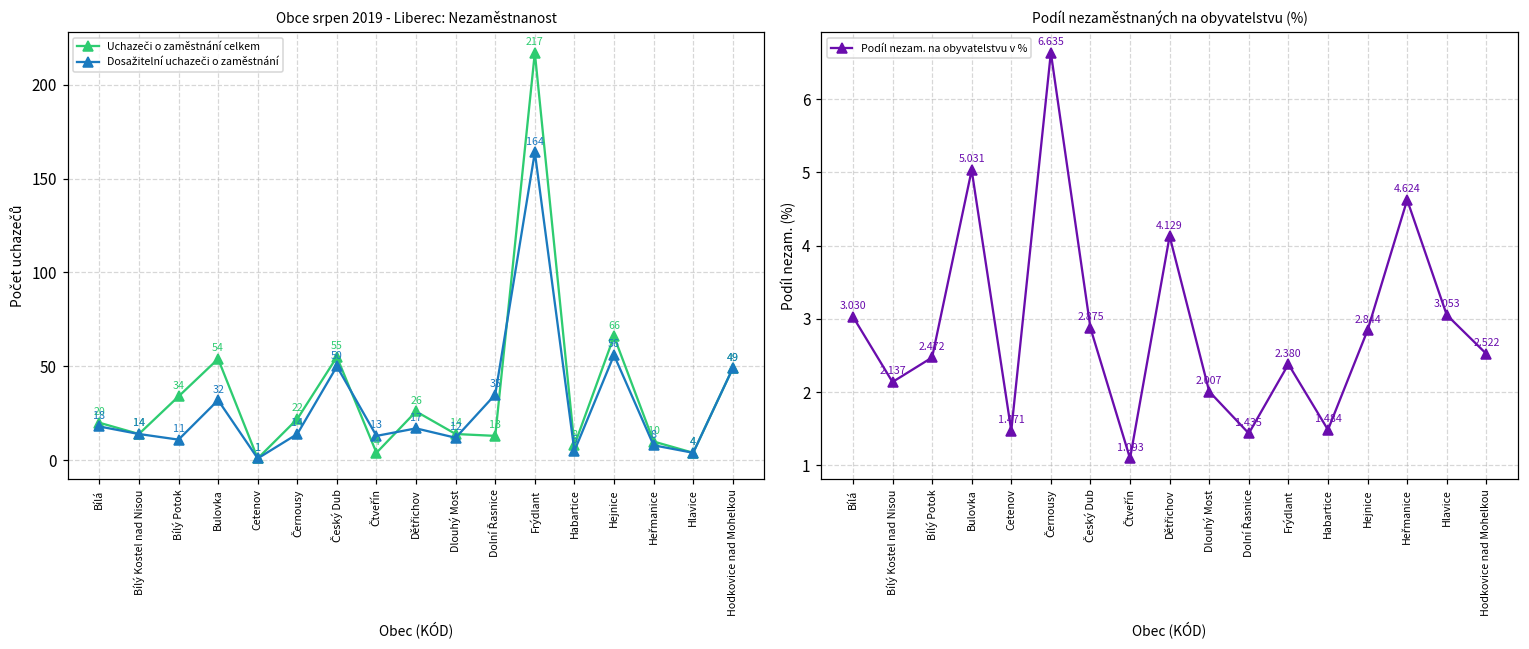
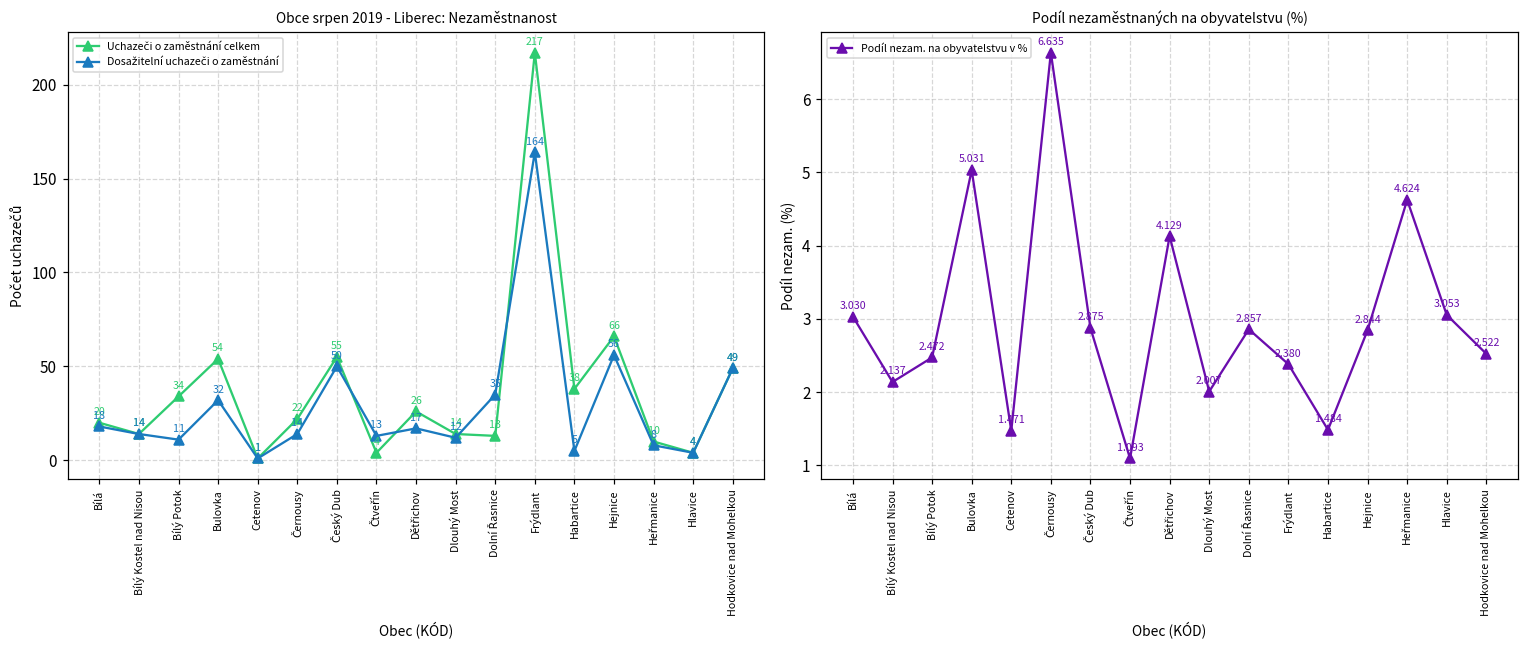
Obce srpen 2019 - Liberec: Nezaměstnanost, Uchazeči o zaměstnání celkem, Habartice: 8 -> 38
Podíl nezaměstnaných na obyvatelstvu (%), Dolní Řasnice: 1.435 -> 2.857
